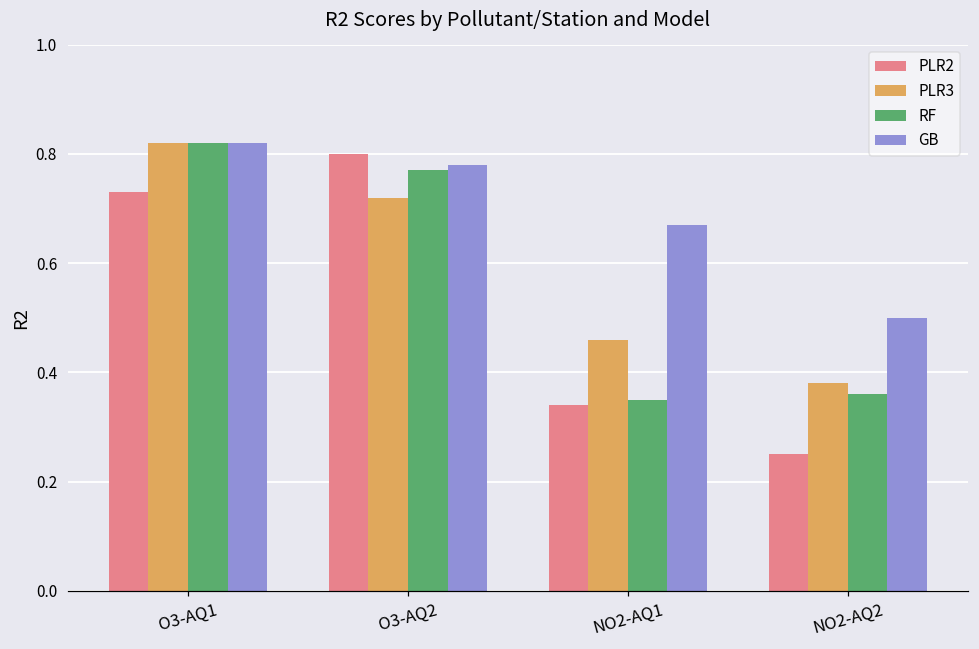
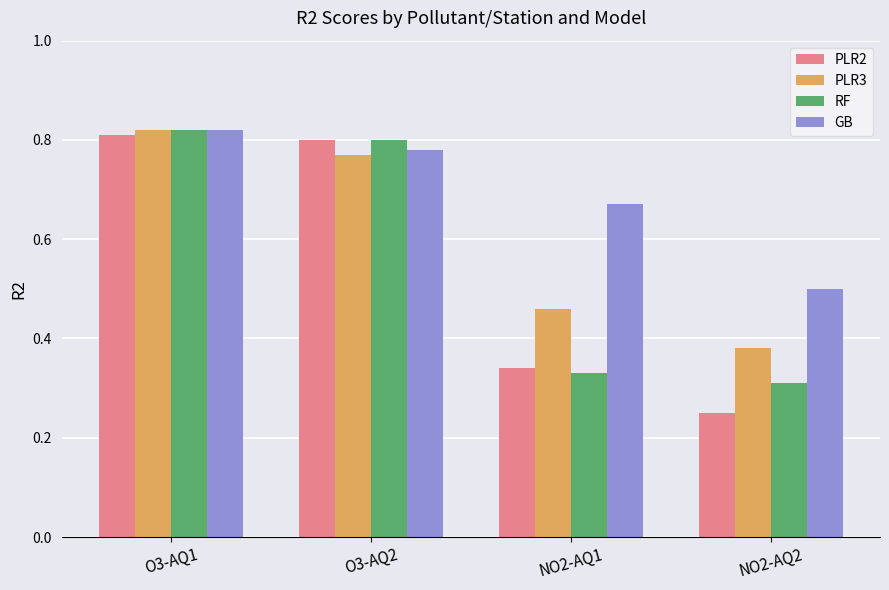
PLR2, O3-AQ1: 0.73 -> 0.81
PLR3, O3-AQ2: 0.72 -> 0.77
RF, O3-AQ2: 0.77 -> 0.80
RF, NO2-AQ1: 0.35 -> 0.33
RF, NO2-AQ2: 0.36 -> 0.31
